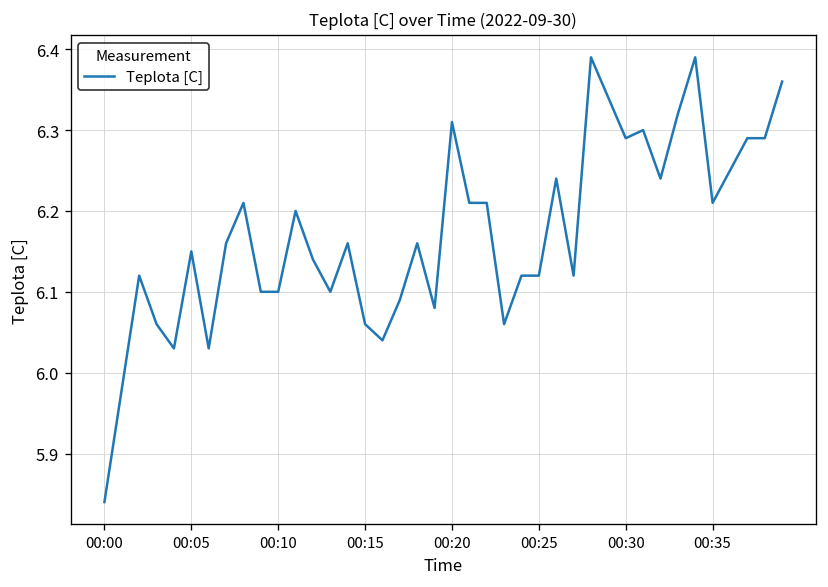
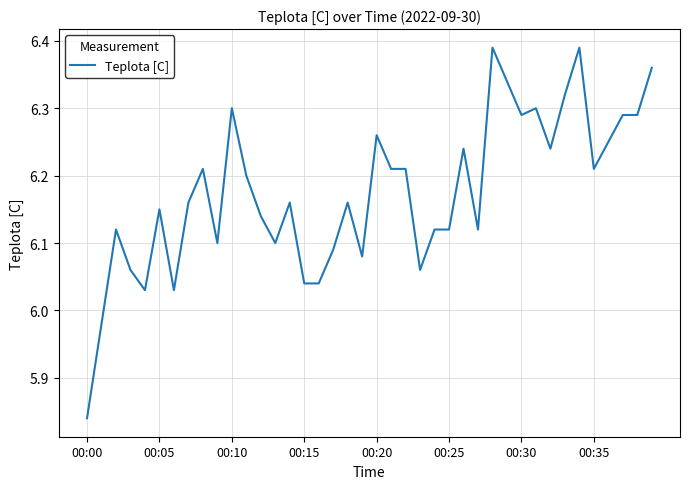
00:10: 6.1 -> 6.3
00:15: 6.06 -> 6.04
00:20: 6.31 -> 6.26
